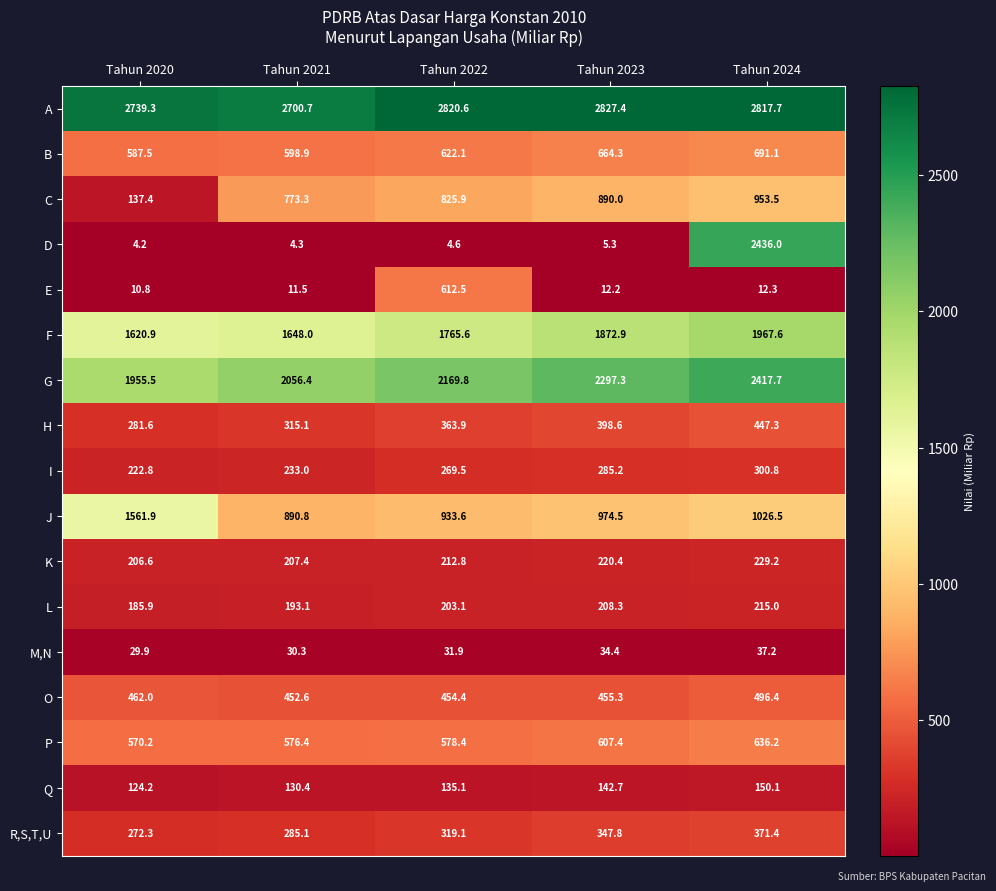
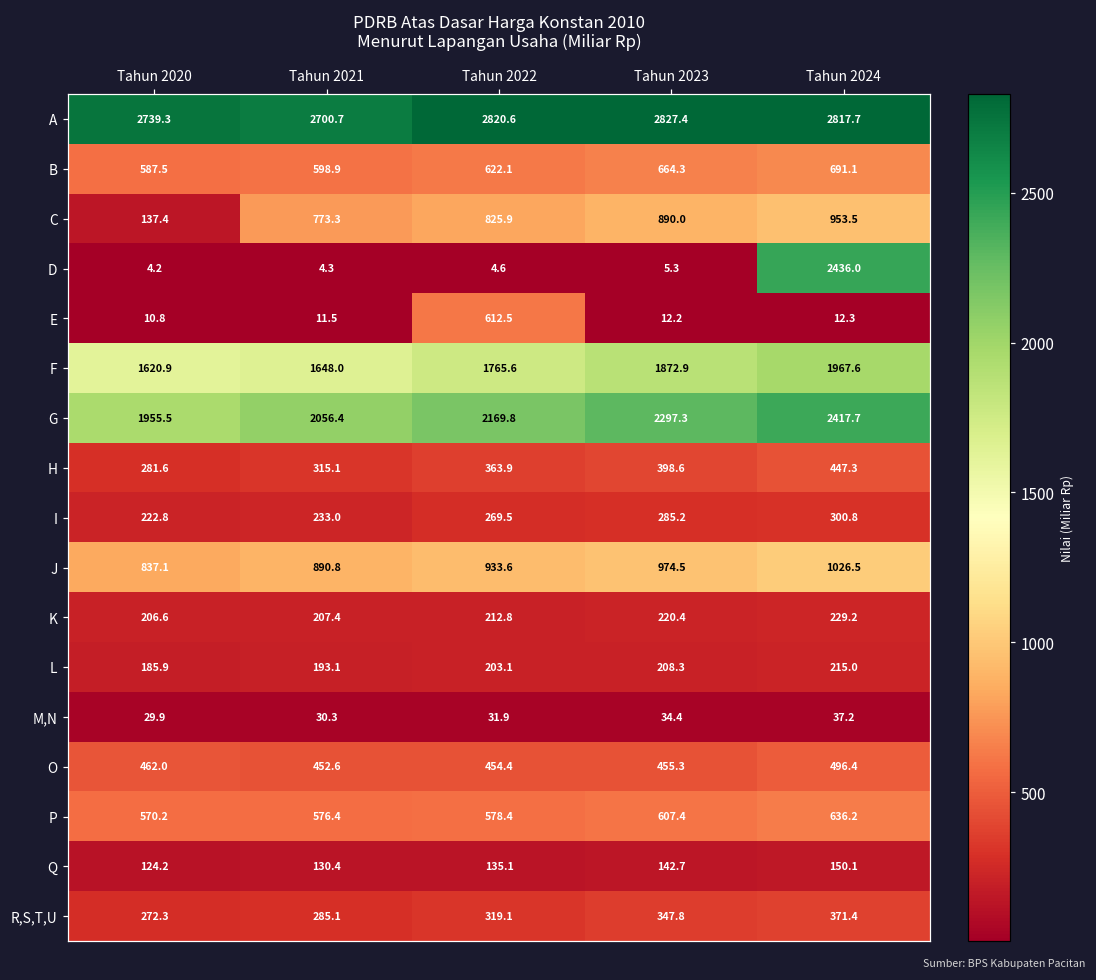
J, Tahun 2020: 1561.9 -> 837.1
